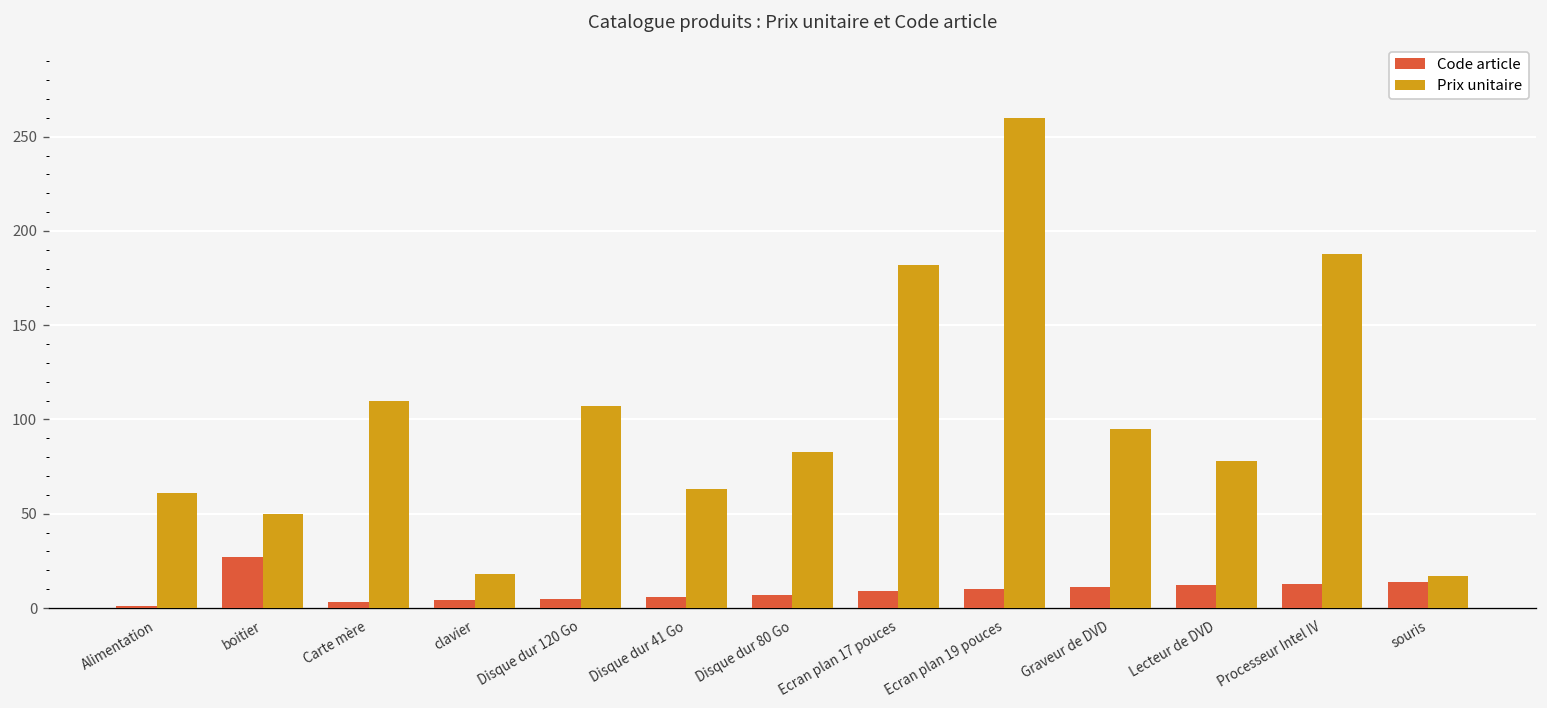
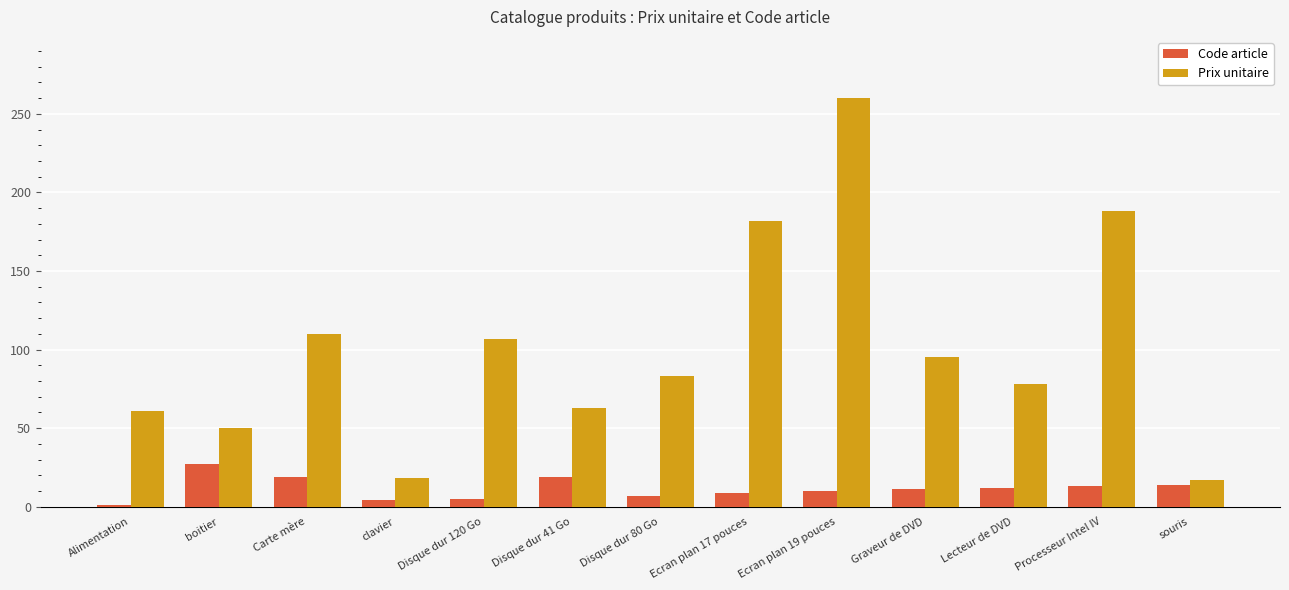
Code article, Carte mère: 3 -> 19
Code article, Disque dur 41 Go: 6 -> 19
